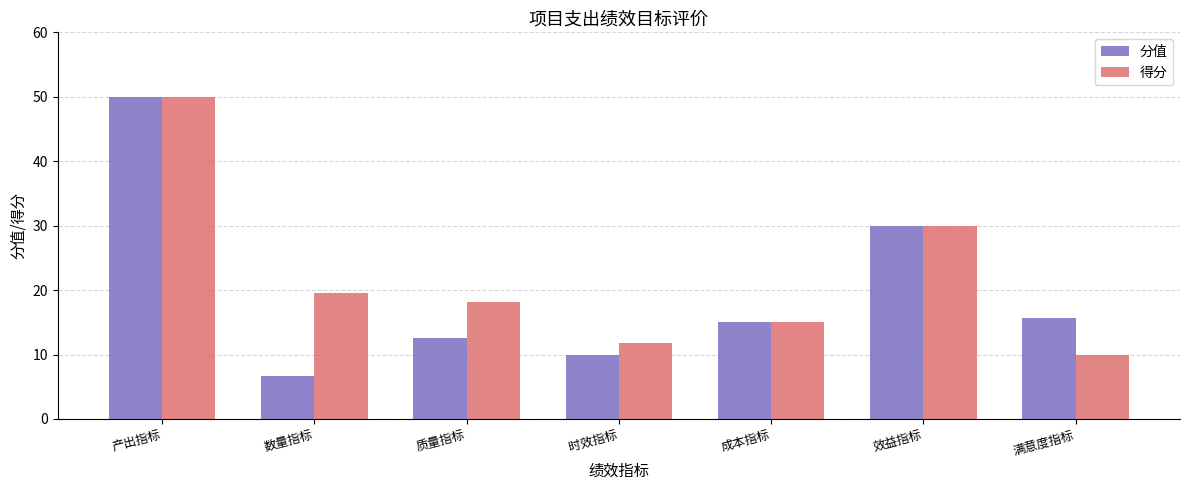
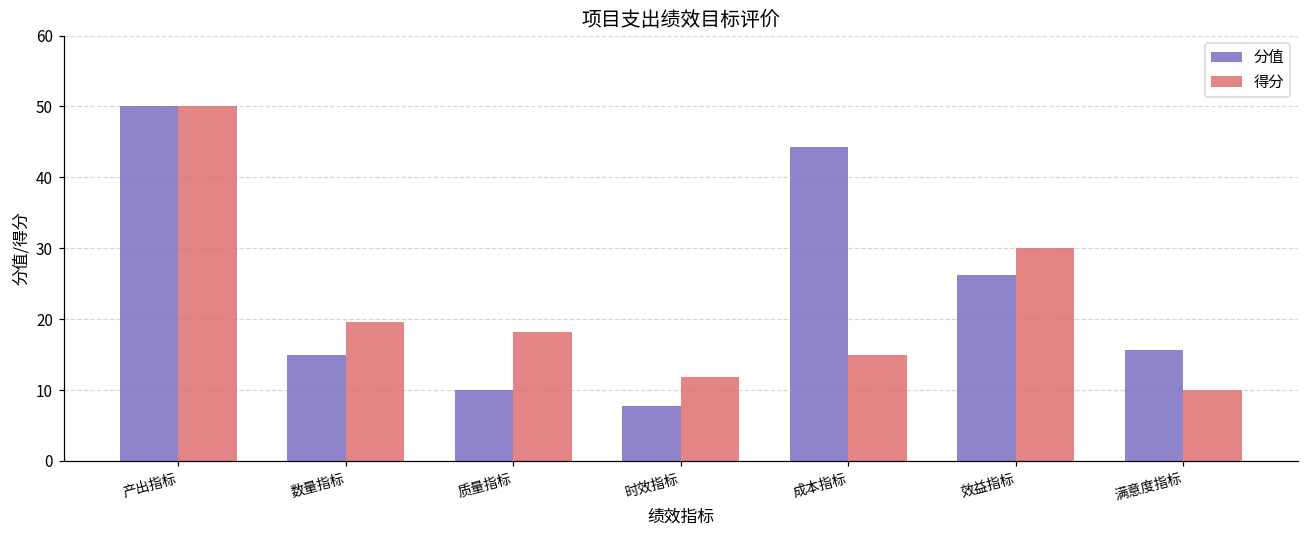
分值, 数量指标: 7 -> 15
分值, 质量指标: 13 -> 10
分值, 时效指标: 10 -> 8
分值, 成本指标: 15 -> 44
分值, 效益指标: 30 -> 26
